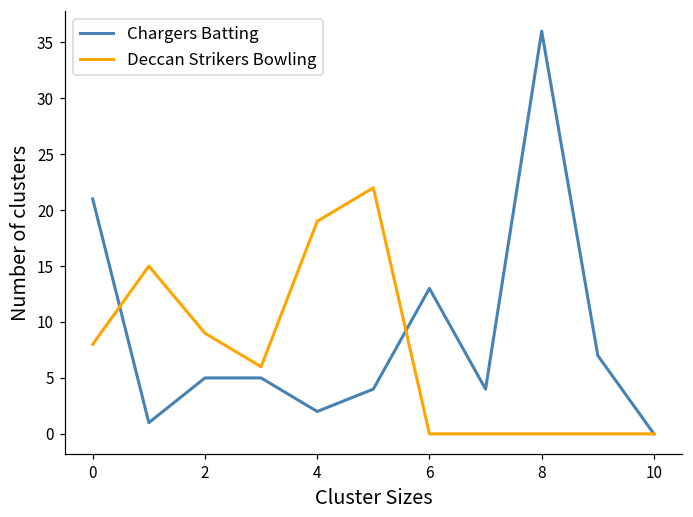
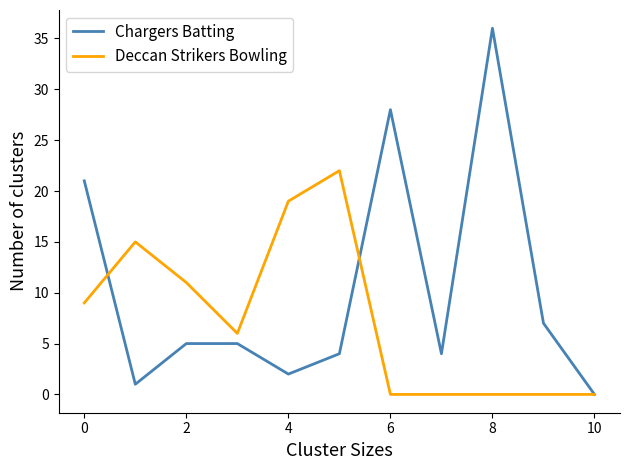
Deccan Strikers Bowling, 0: 8 -> 9
Deccan Strikers Bowling, 2: 9 -> 11
Chargers Batting, 6: 13 -> 28
